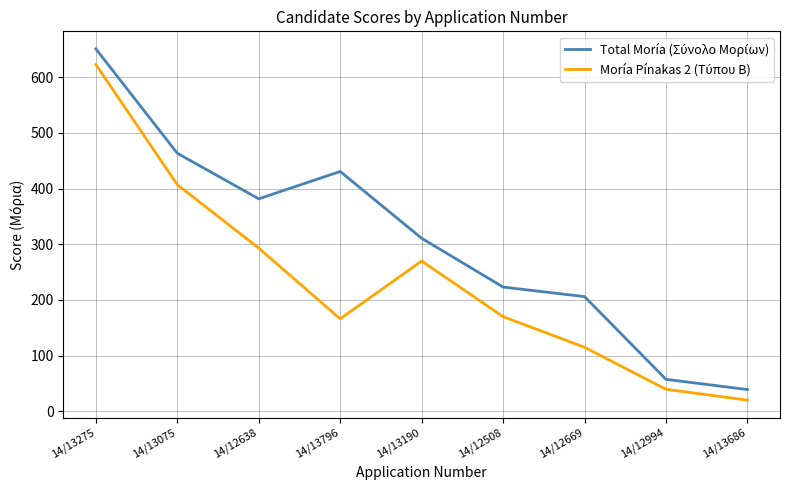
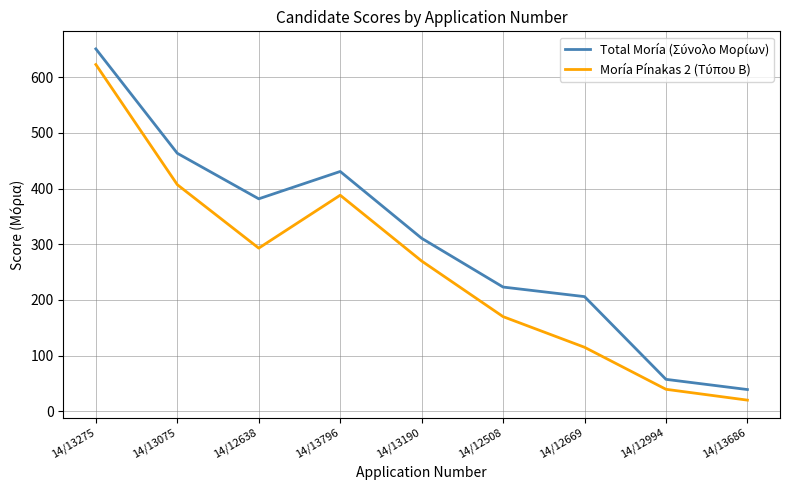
Moría Pínakas 2 (Τύπου Β), 14/13796: 170 -> 390
